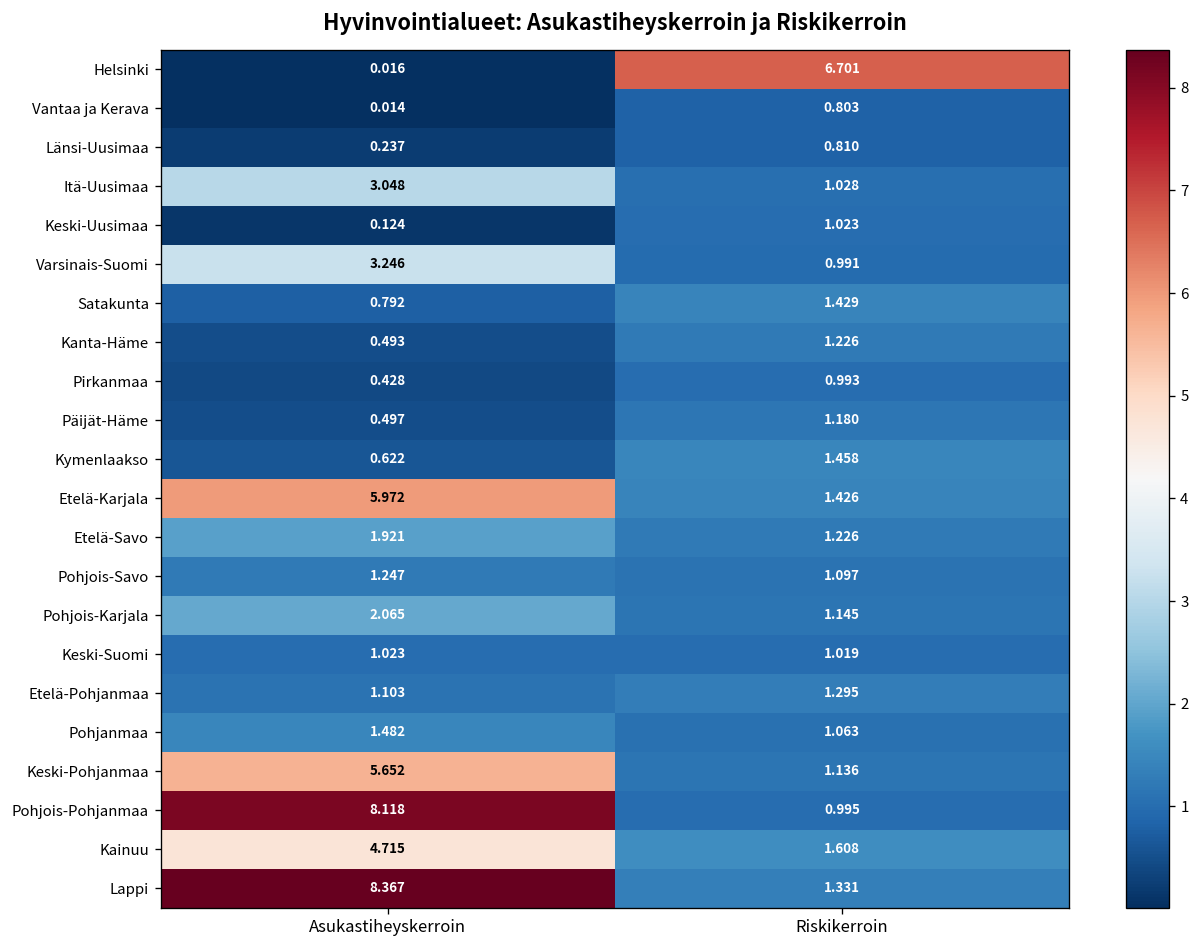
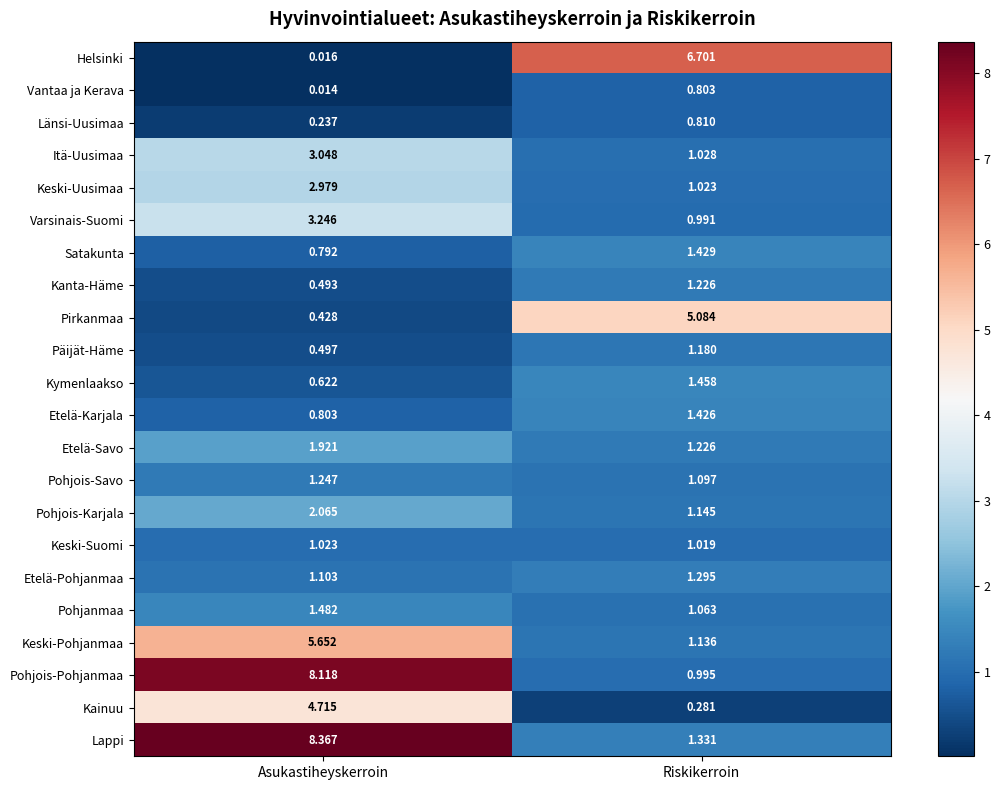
Keski-Uusimaa, Asukastiheyskerroin: 0.124 -> 2.979
Pirkanmaa, Riskikerroin: 0.993 -> 5.084
Etelä-Karjala, Asukastiheyskerroin: 5.972 -> 0.803
Kainuu, Riskikerroin: 1.608 -> 0.281
